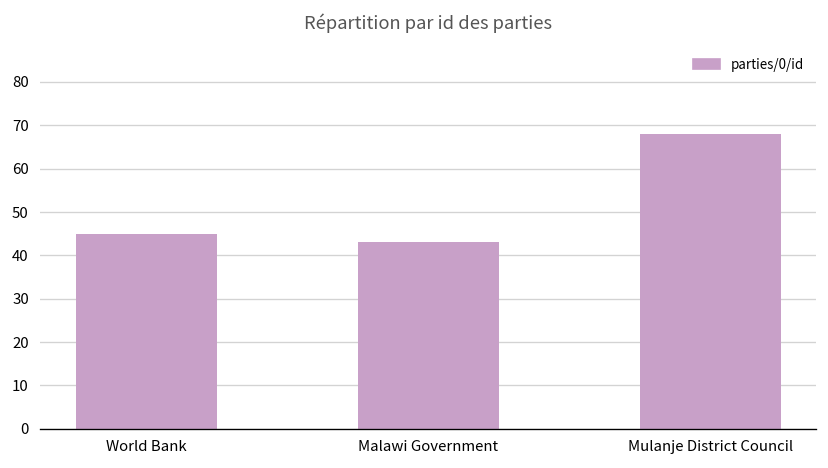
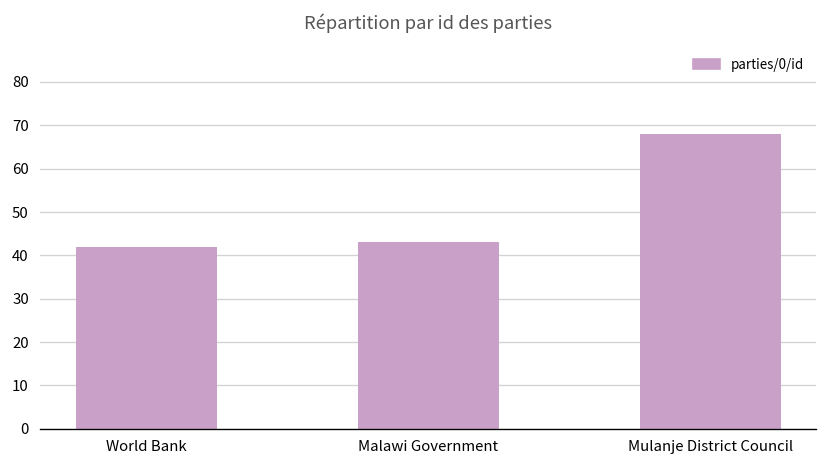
World Bank: 45 -> 42
